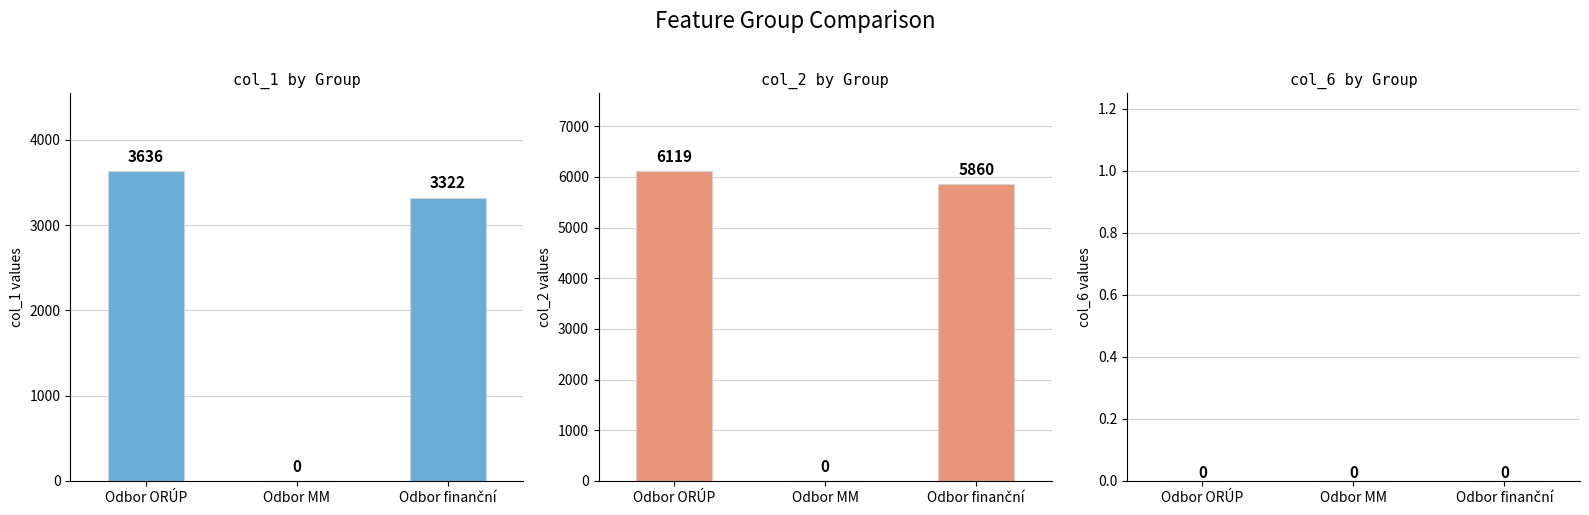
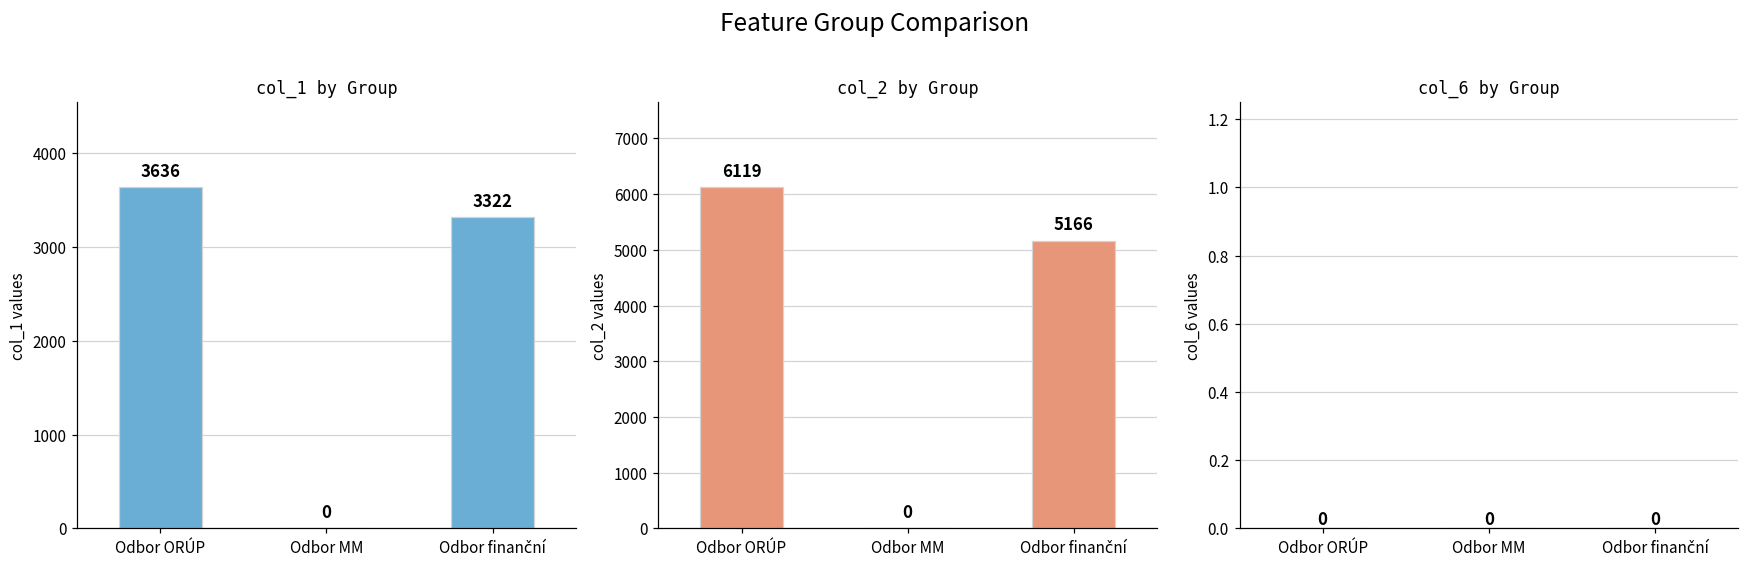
col_2 by Group, Odbor finanční: 5860 -> 5166
